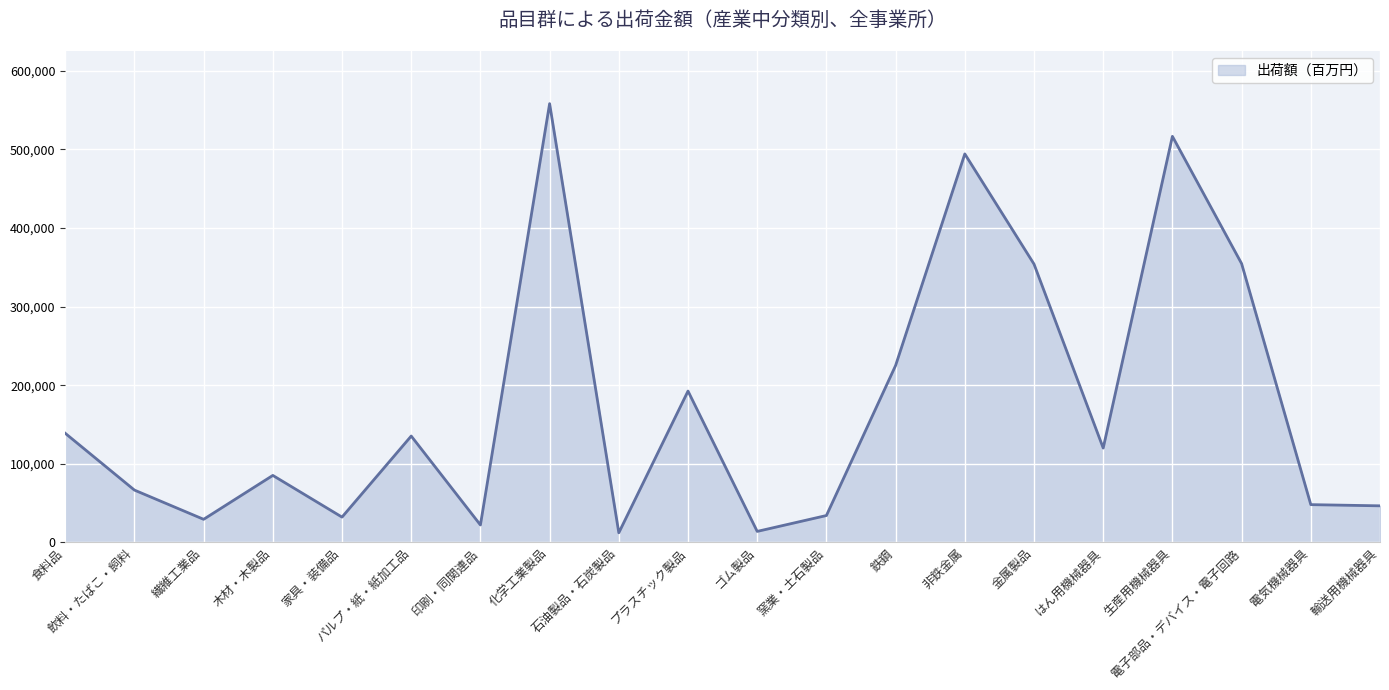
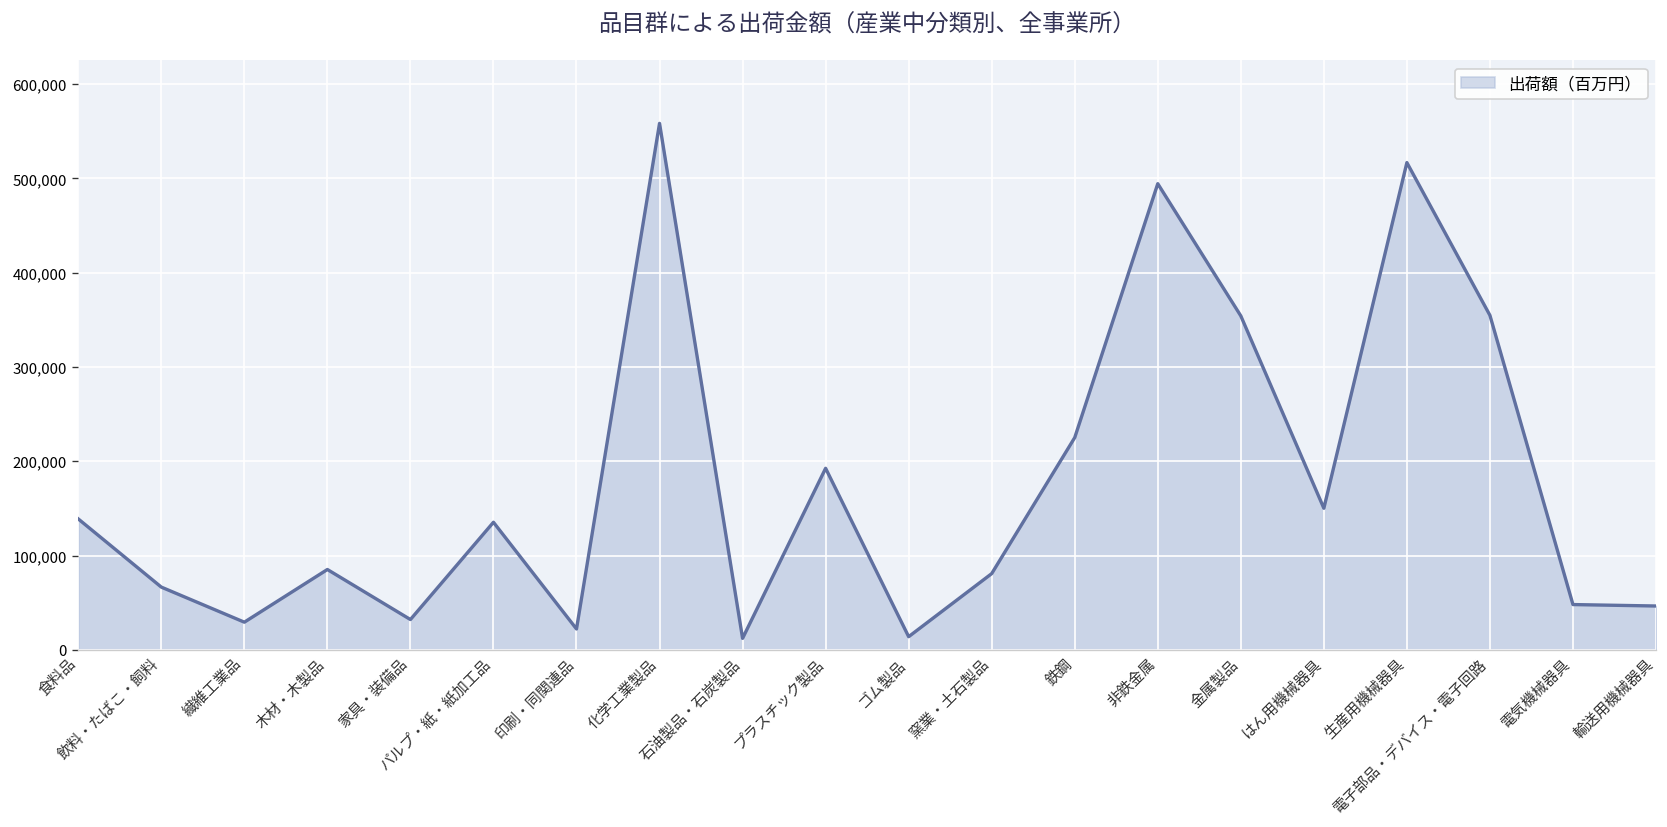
窯業・土石製品: 30,000 -> 80,000
はん用機械器具: 120,000 -> 150,000
